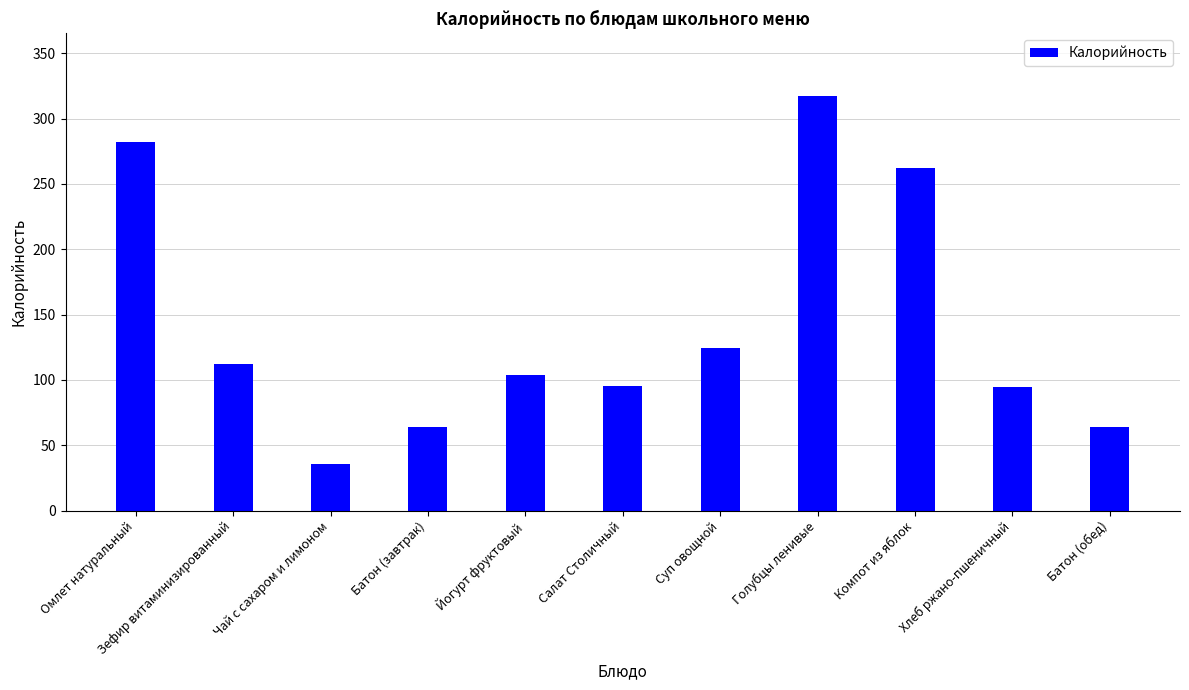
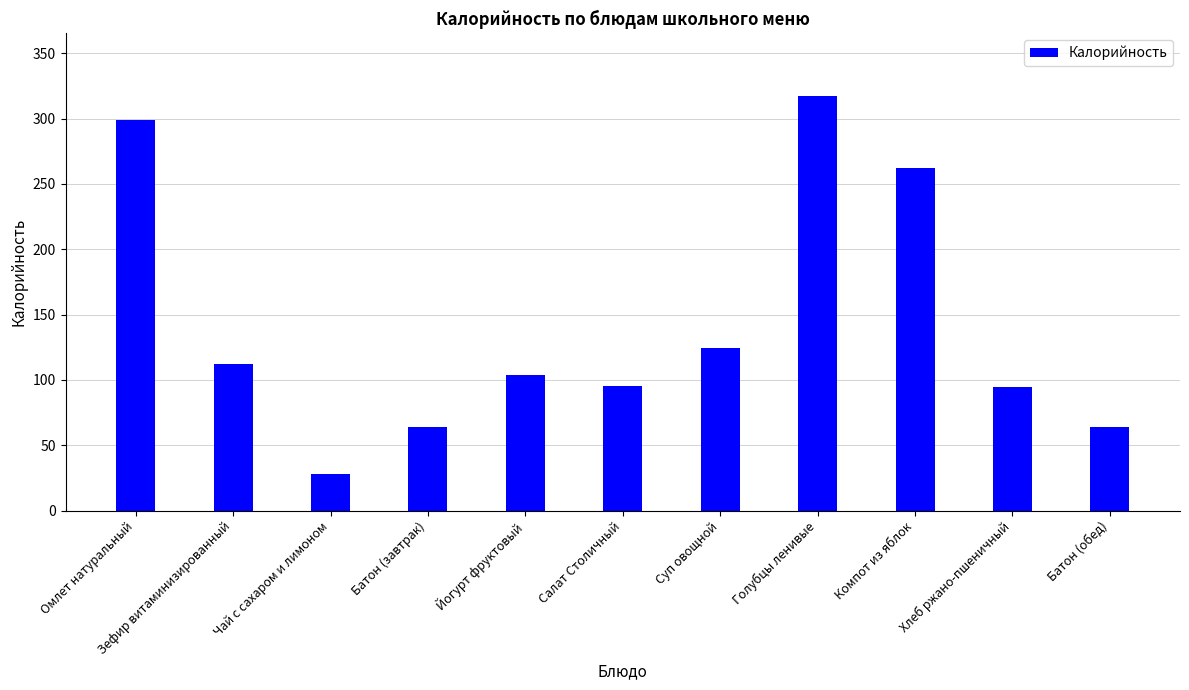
Омлет натуральный: 282 -> 299
Чай с сахаром и лимоном: 36 -> 28
